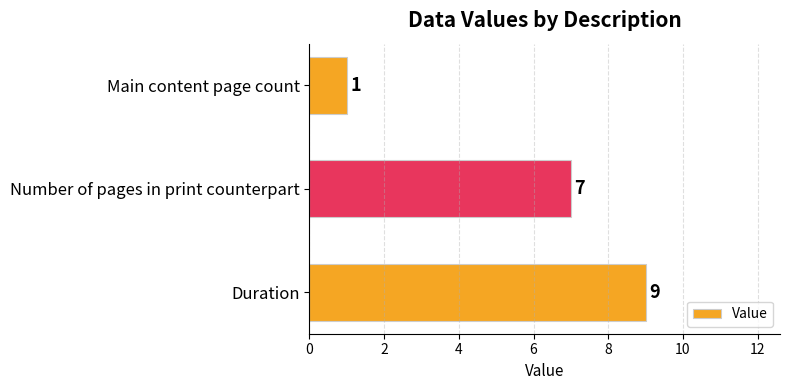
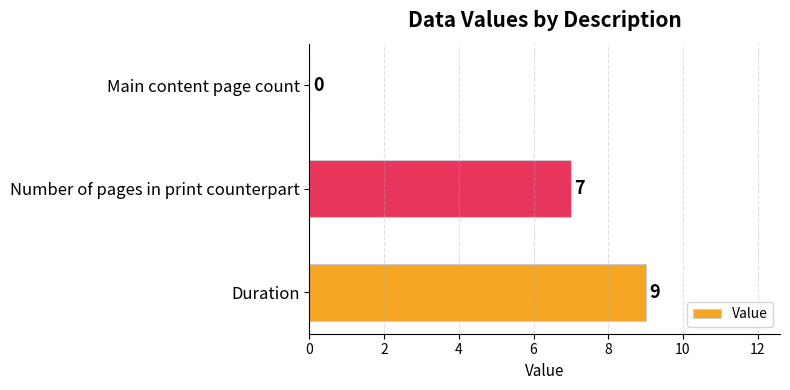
Main content page count: 1 -> 0
